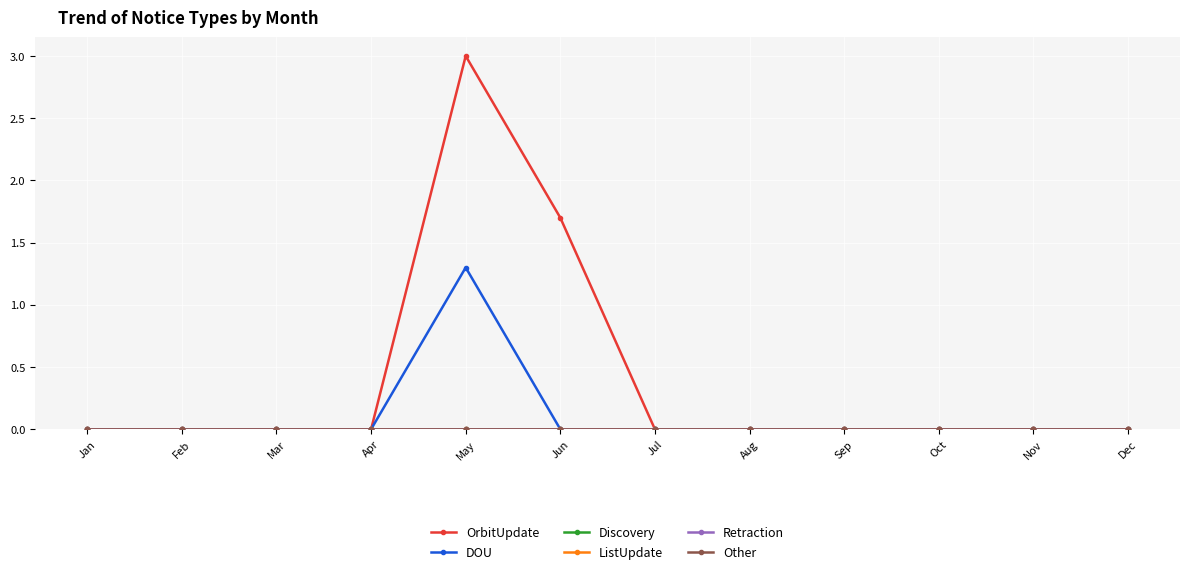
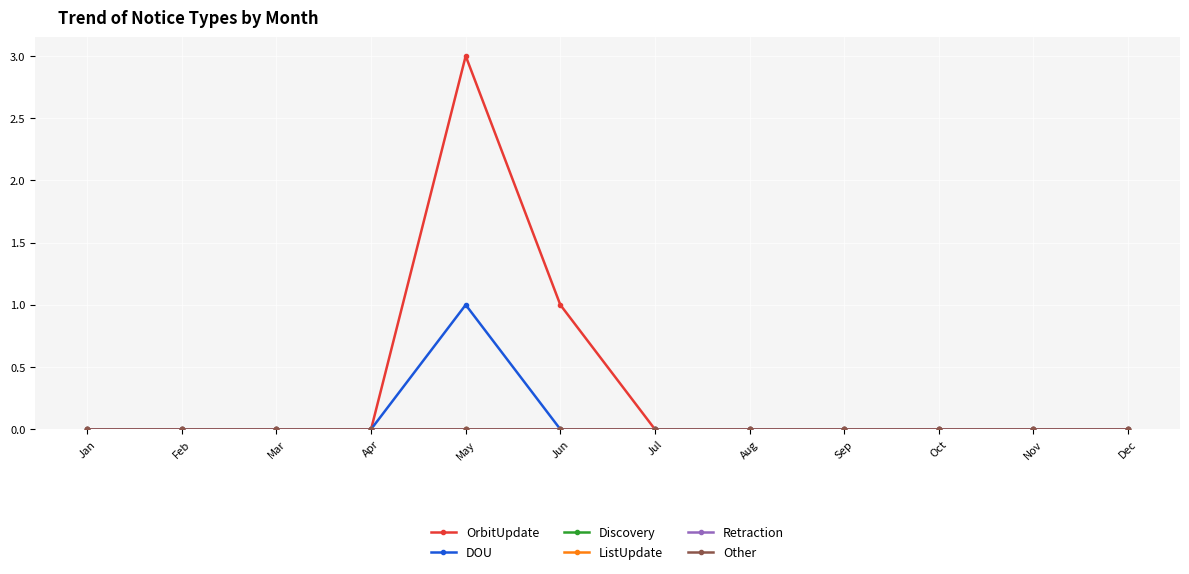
DOU, May: 1.3 -> 1.0
OrbitUpdate, Jun: 1.7 -> 1.0
